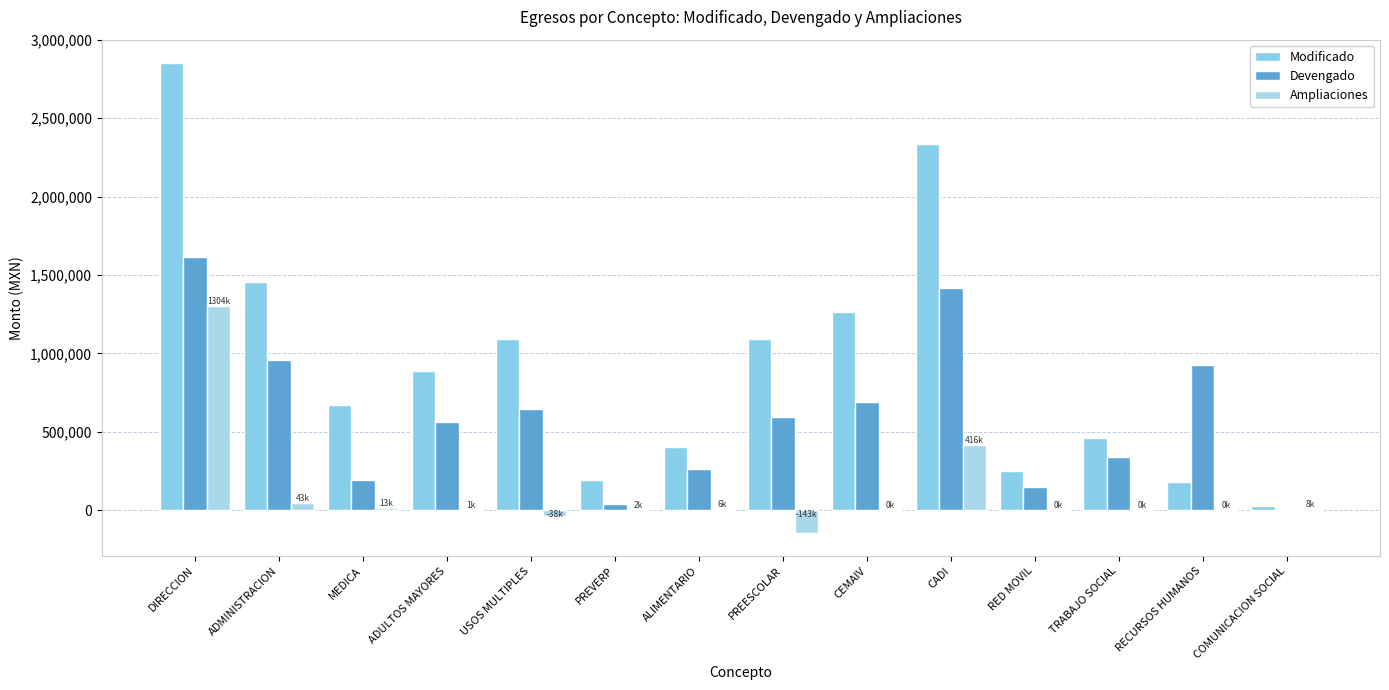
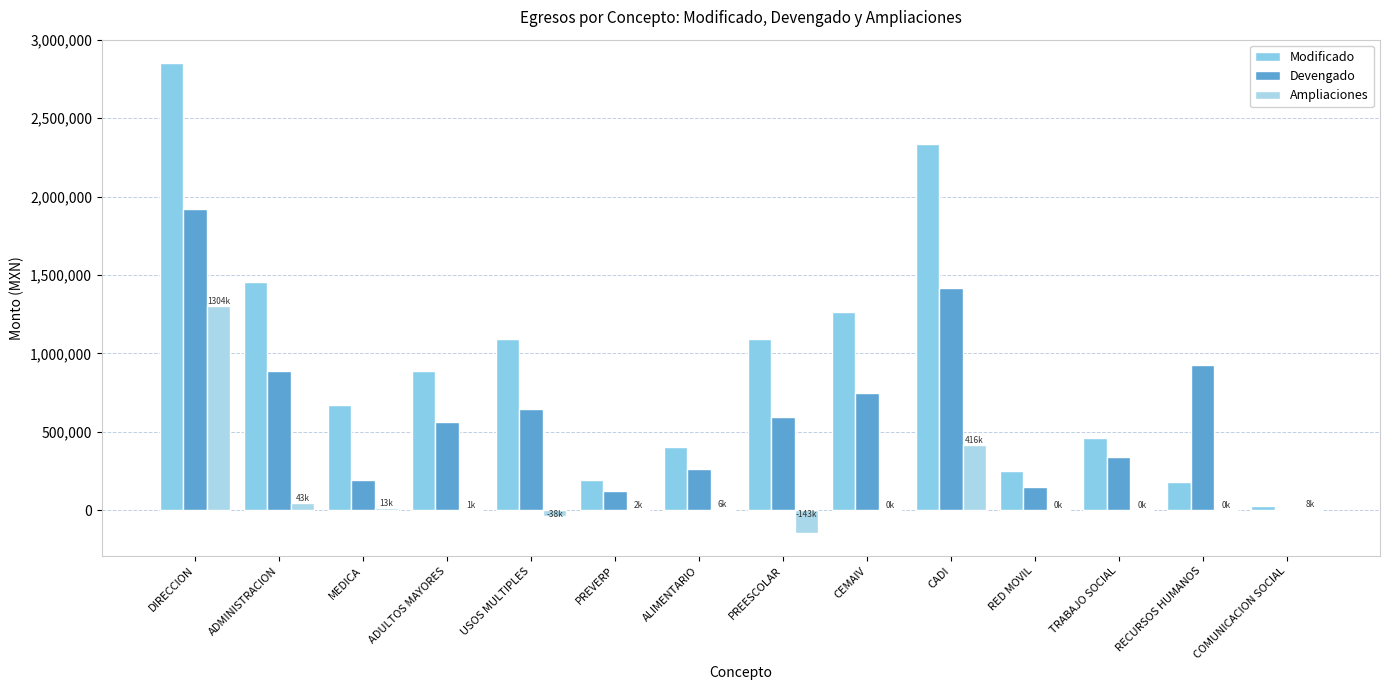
Devengado, DIRECCION: 1,610,000 -> 1,920,000
Devengado, ADMINISTRACION: 960,000 -> 890,000
Devengado, PREVERP: 40,000 -> 120,000
Devengado, CEMAIV: 690,000 -> 750,000
